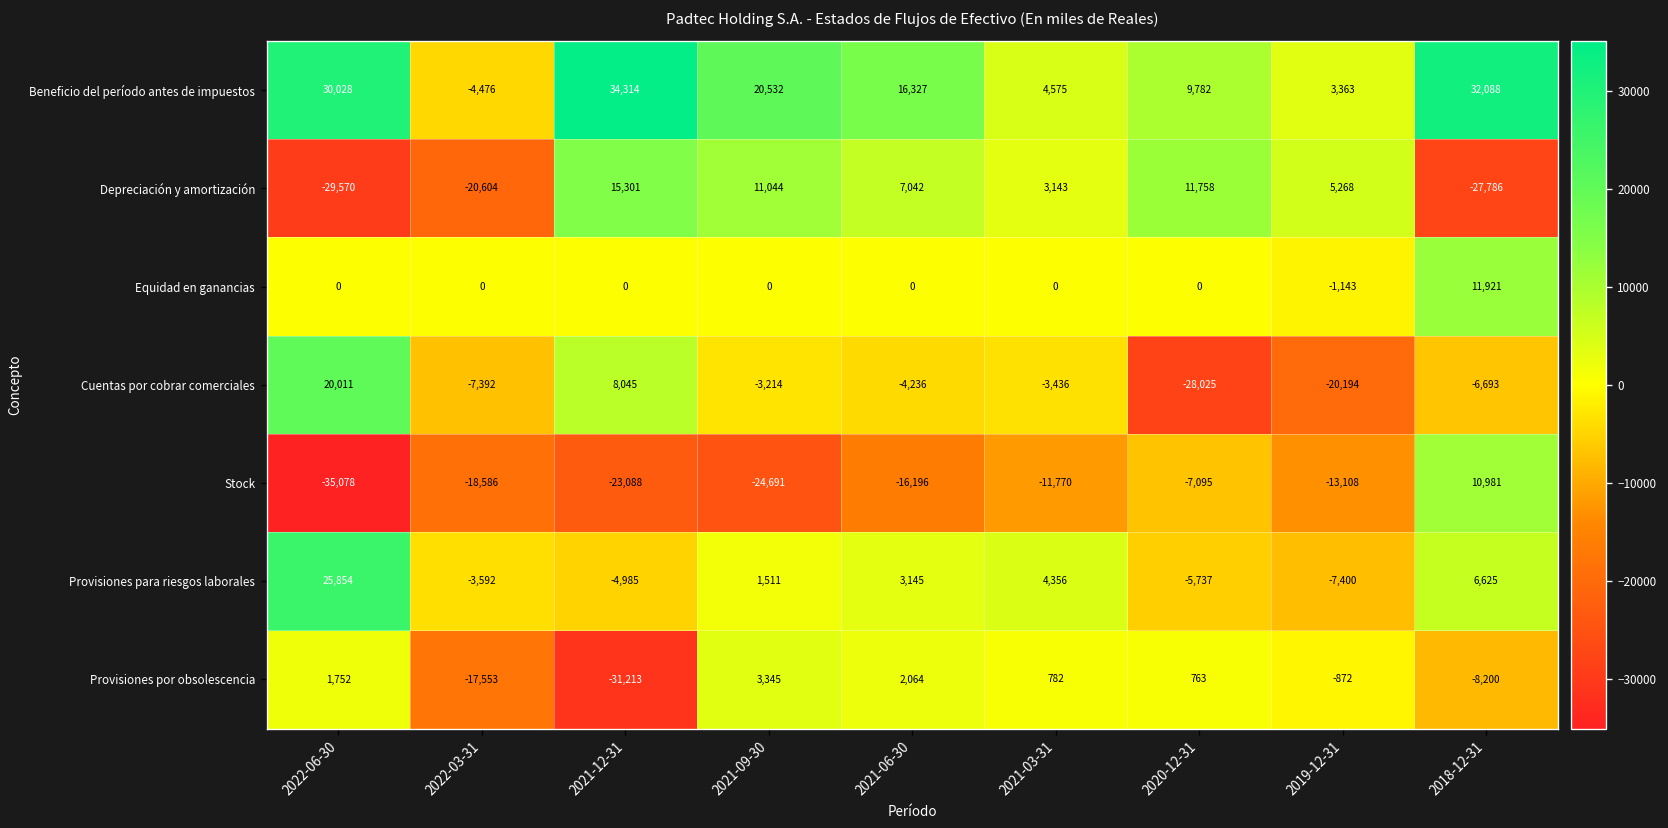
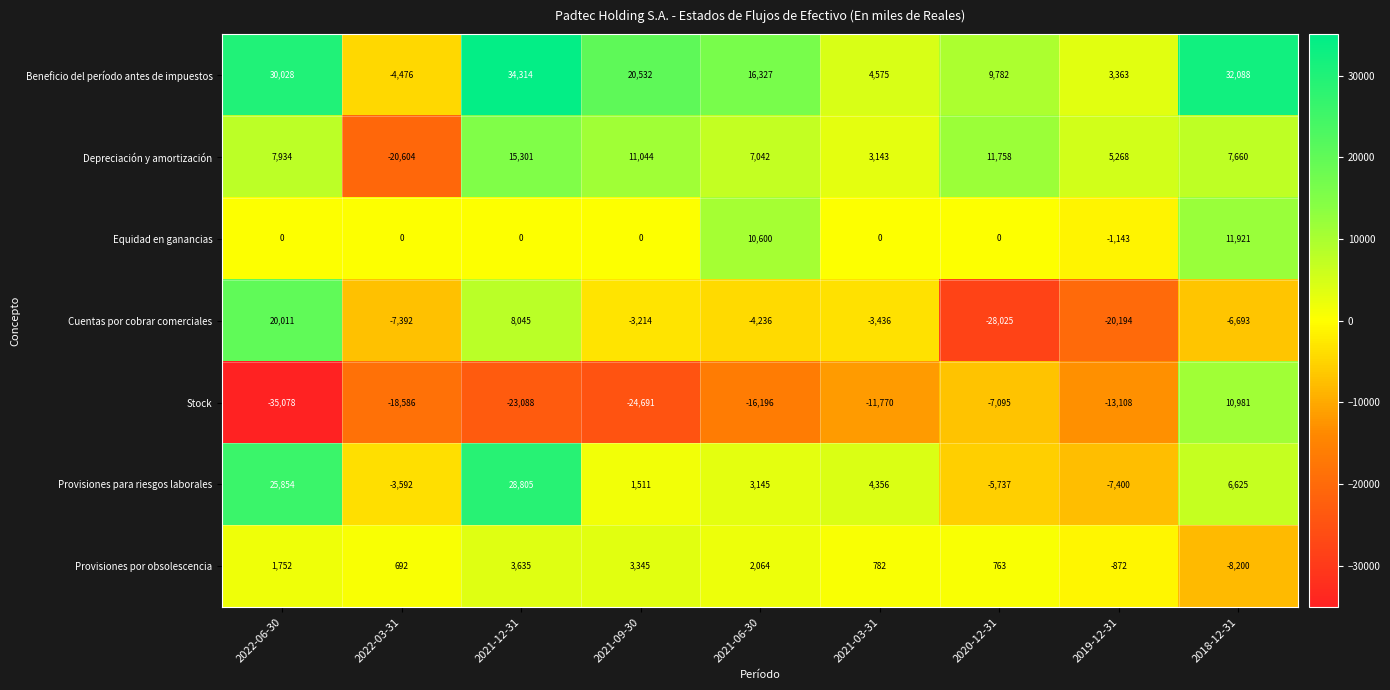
Depreciación y amortización, 2022-06-30: -29,570 -> 7,934
Depreciación y amortización, 2018-12-31: -27,786 -> 7,660
Equidad en ganancias, 2021-06-30: 0 -> 10,600
Provisiones para riesgos laborales, 2021-12-31: -4,985 -> 28,805
Provisiones por obsolescencia, 2022-03-31: -17,553 -> 692
Provisiones por obsolescencia, 2021-12-31: -31,213 -> 3,635
